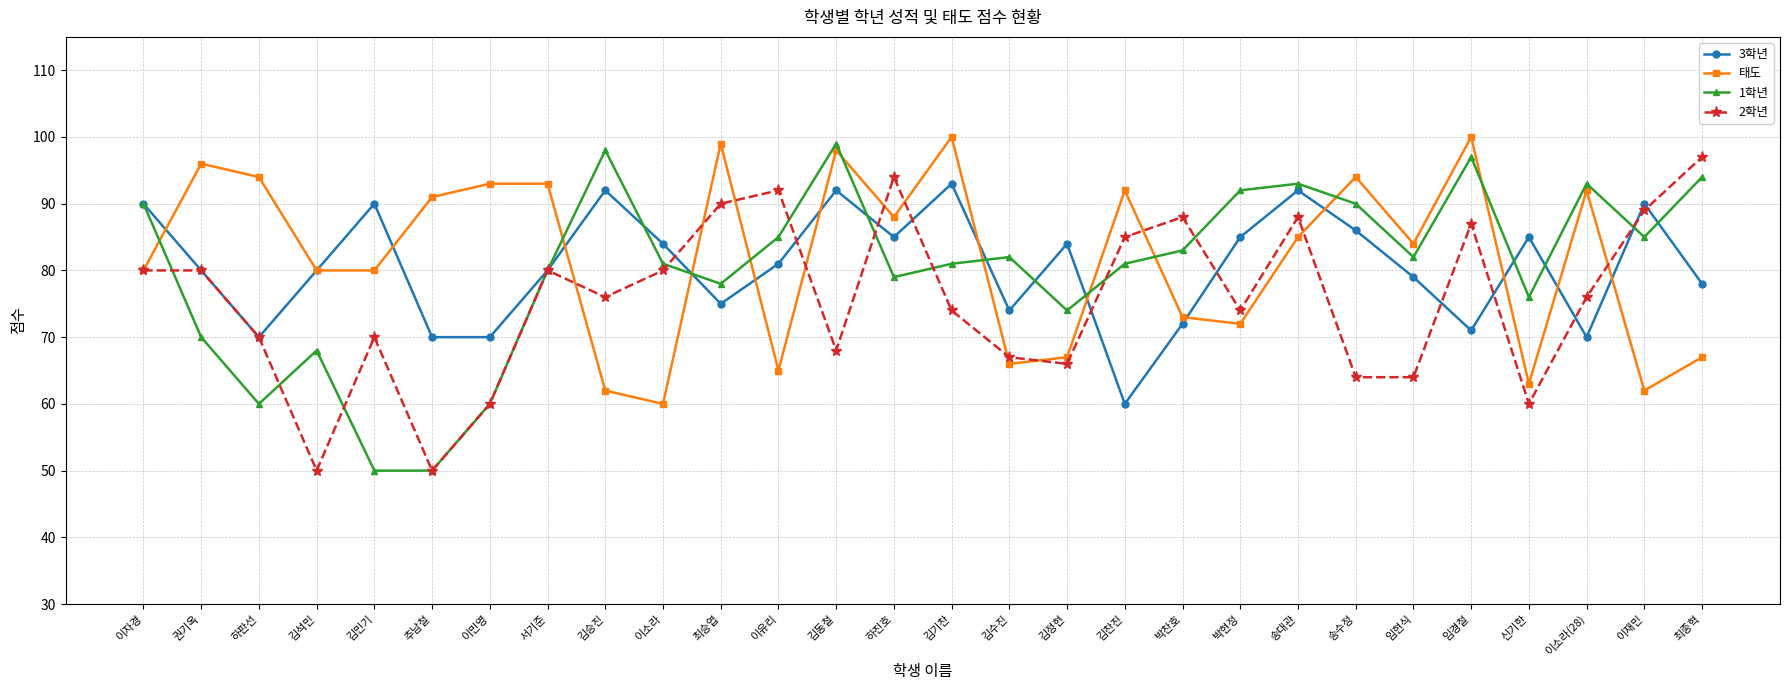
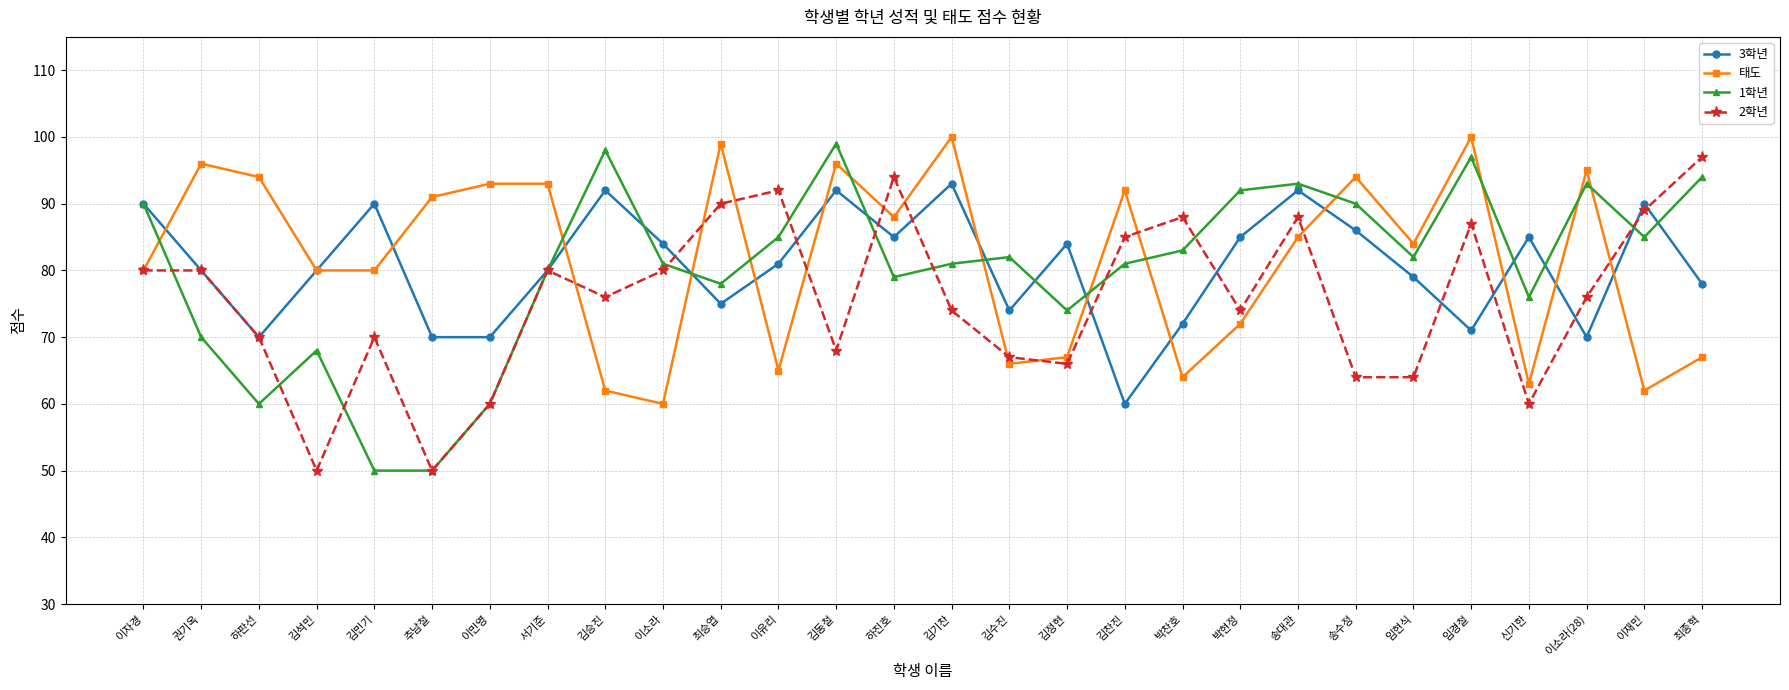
태도, 김동철: 98 -> 96
태도, 박찬호: 73 -> 64
태도, 이소라(28): 92 -> 95
